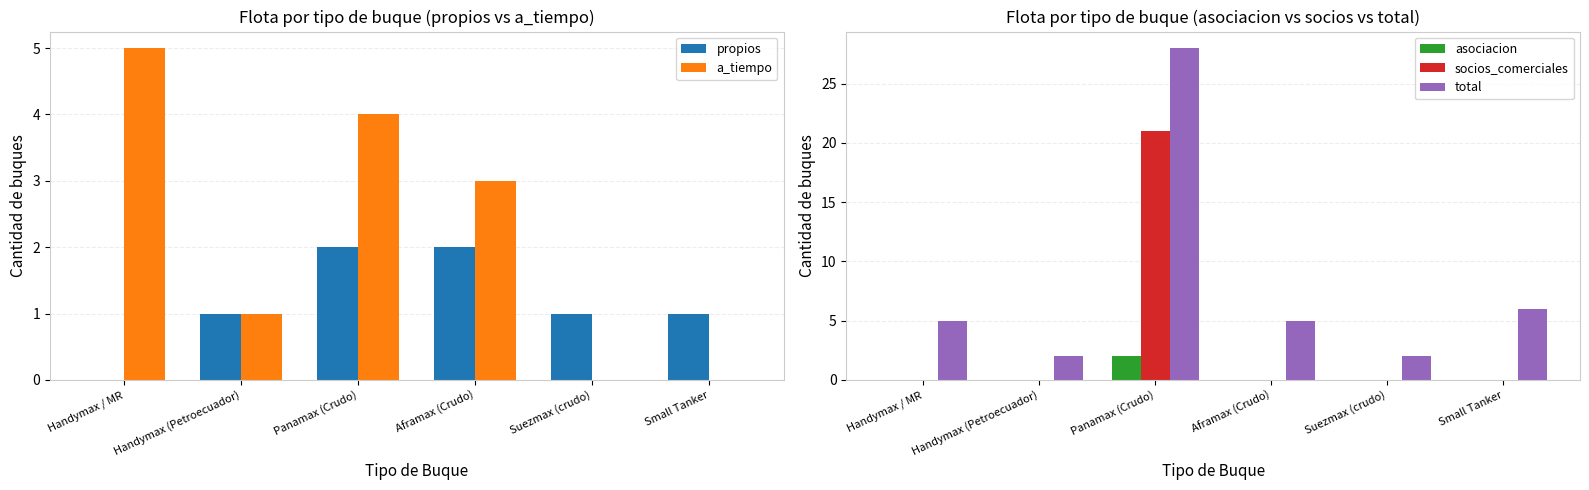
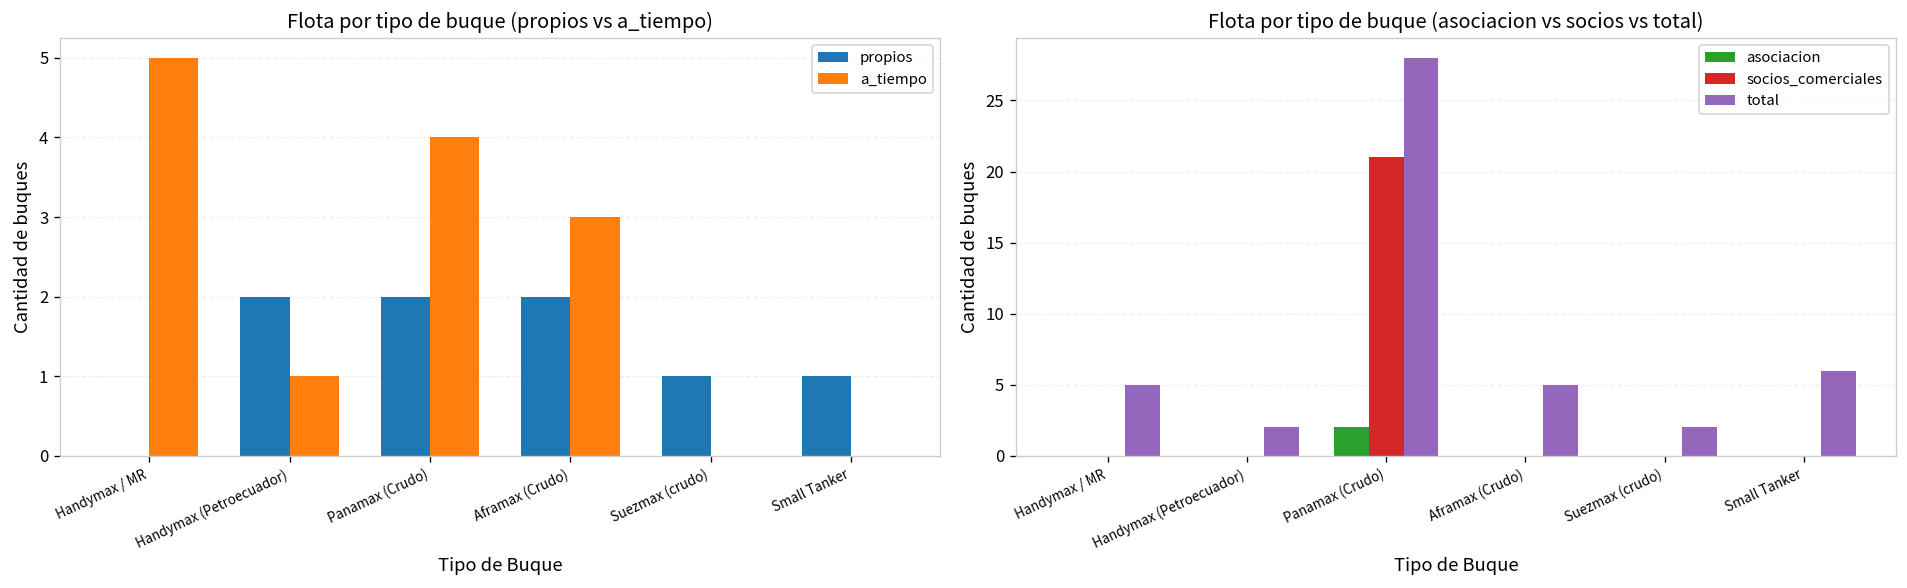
Flota por tipo de buque (propios vs a_tiempo), propios, Handymax (Petroecuador): 1 -> 2
